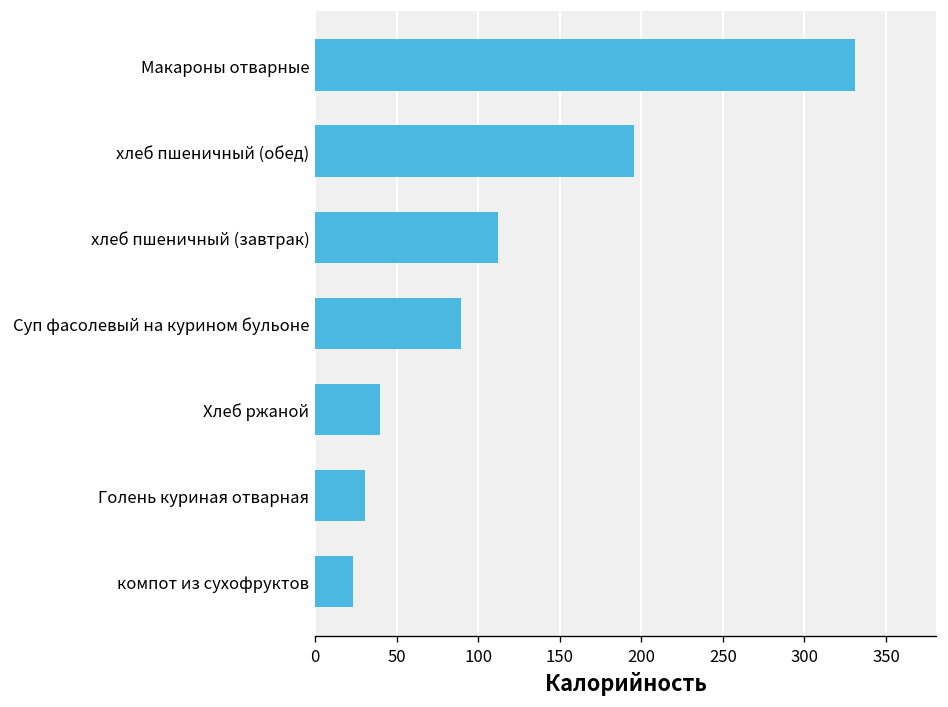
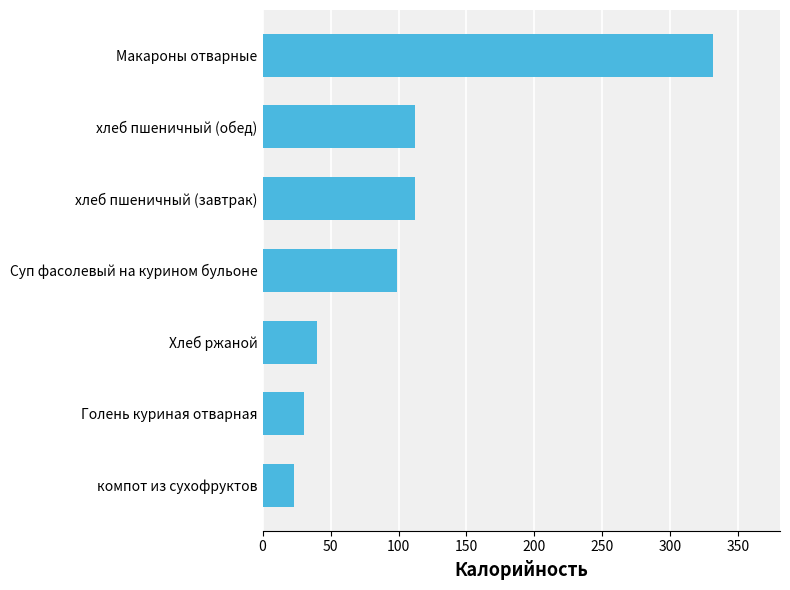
хлеб пшеничный (обед): 196 -> 112
Суп фасолевый на курином бульоне: 90 -> 99
